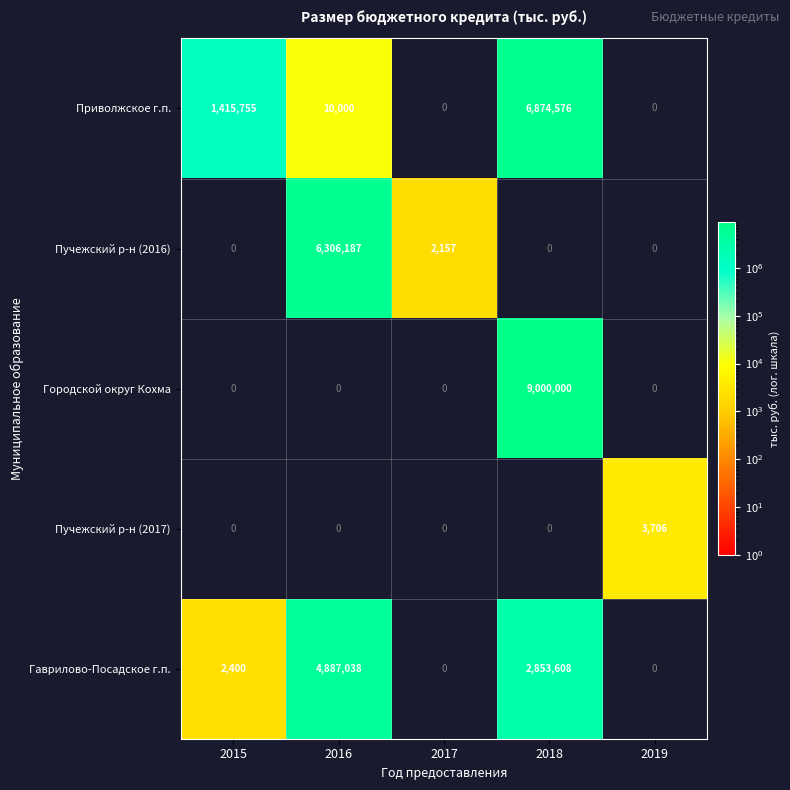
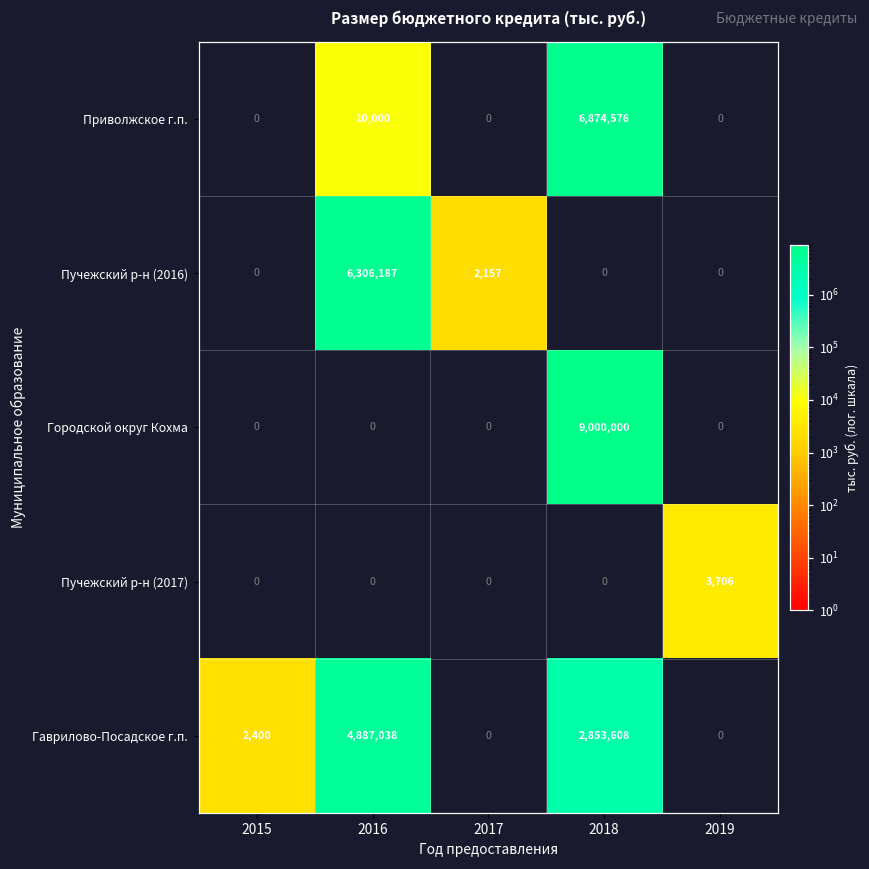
Приволжское г.п., 2015: 1,415,755 -> 0
